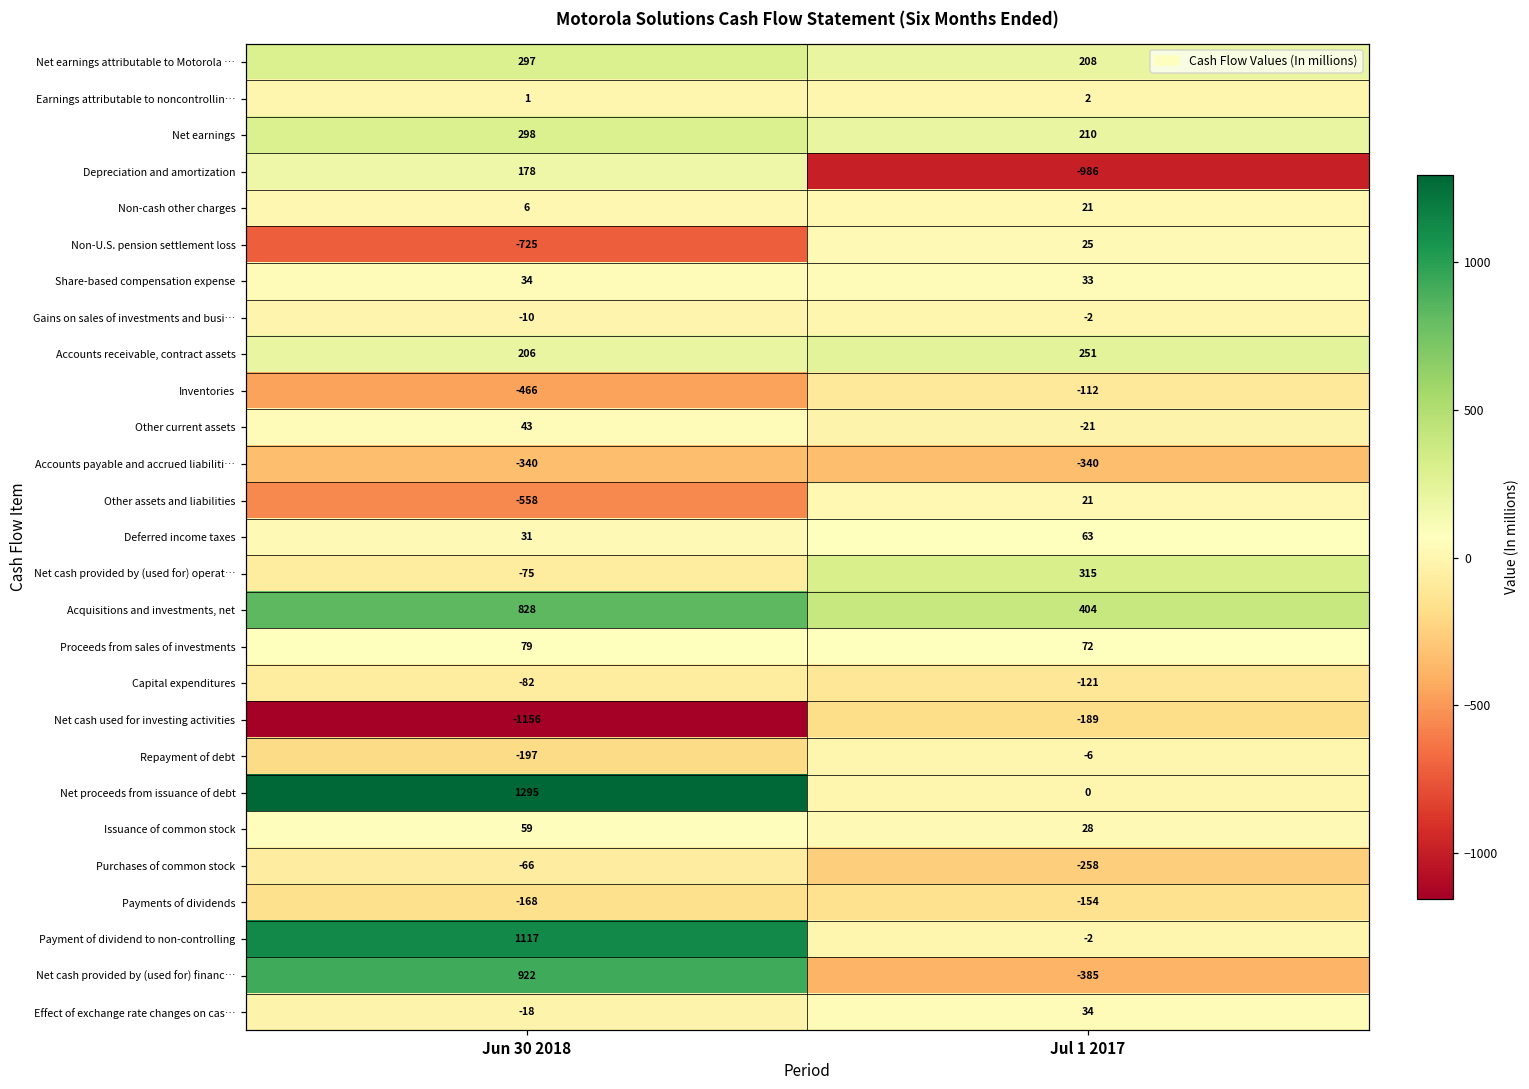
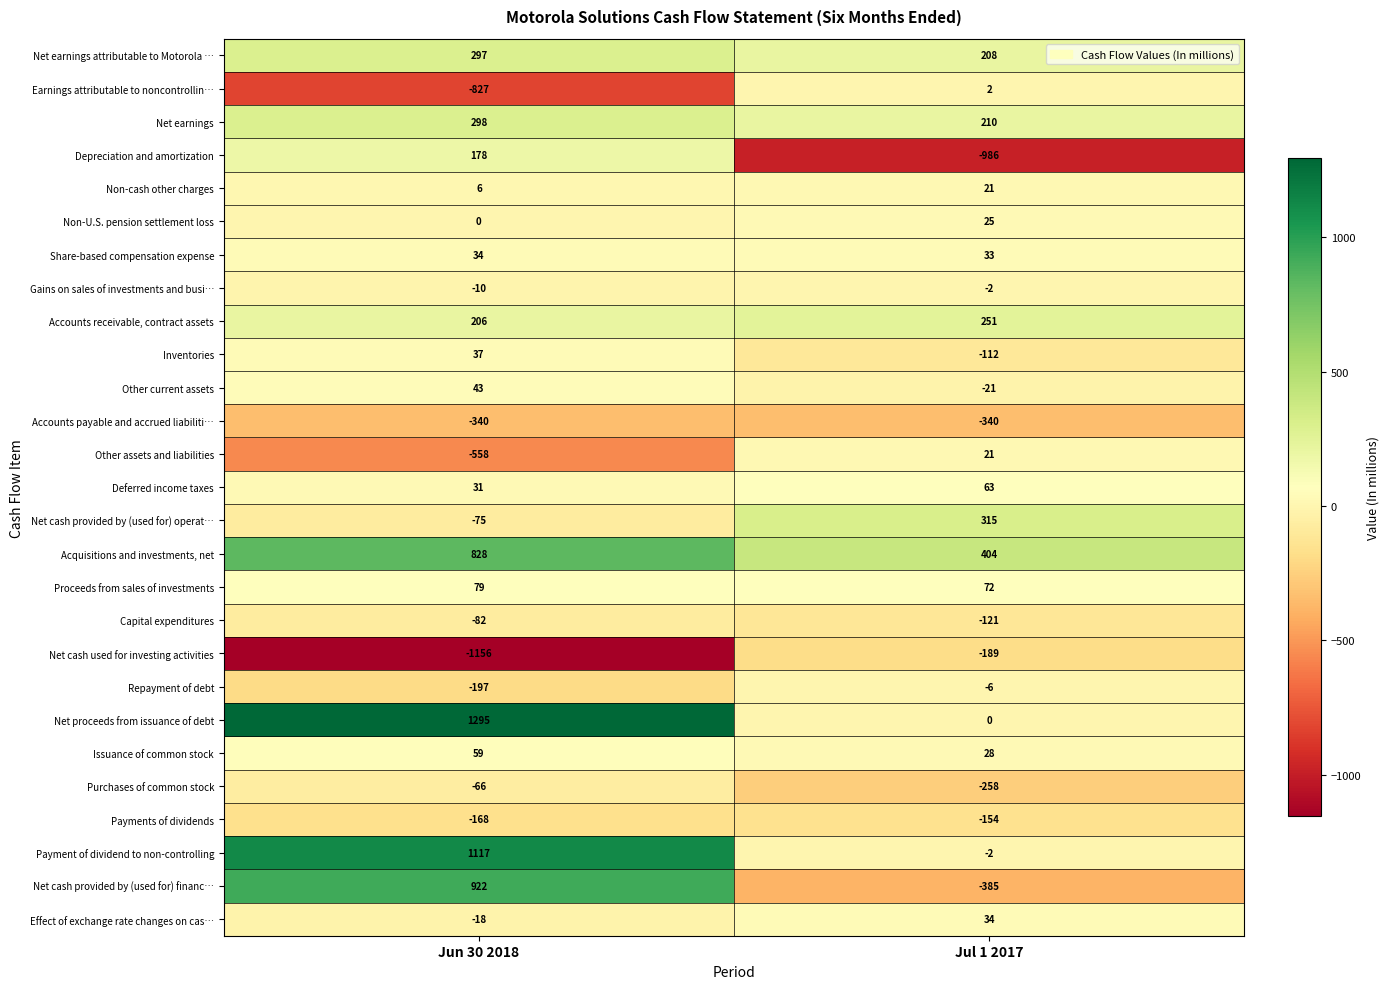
Earnings attributable to noncontrollin…, Jun 30 2018: 1 -> -827
Non-U.S. pension settlement loss, Jun 30 2018: -725 -> 0
Inventories, Jun 30 2018: -466 -> 37
